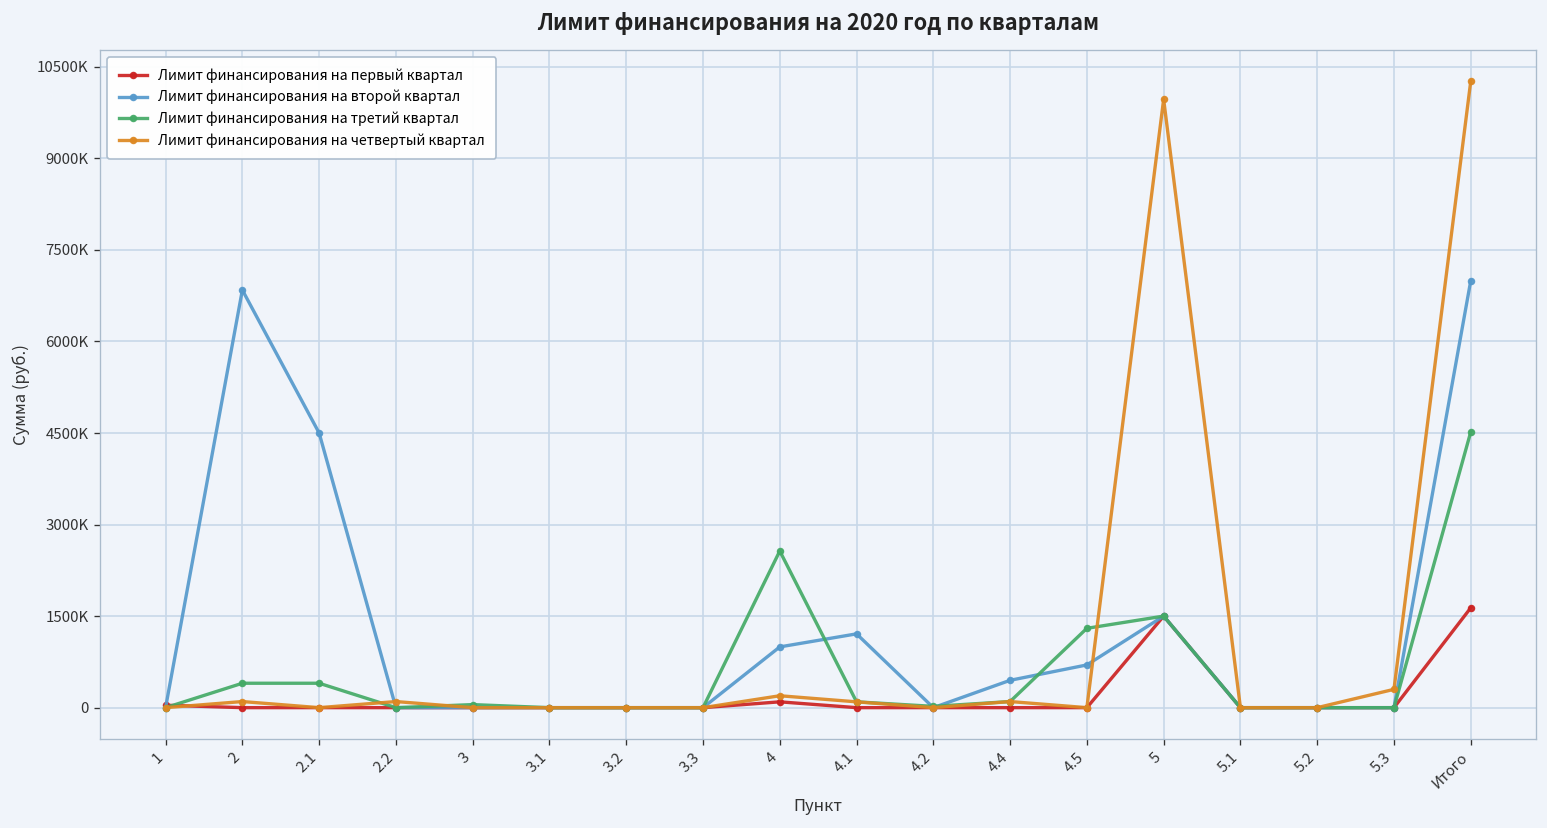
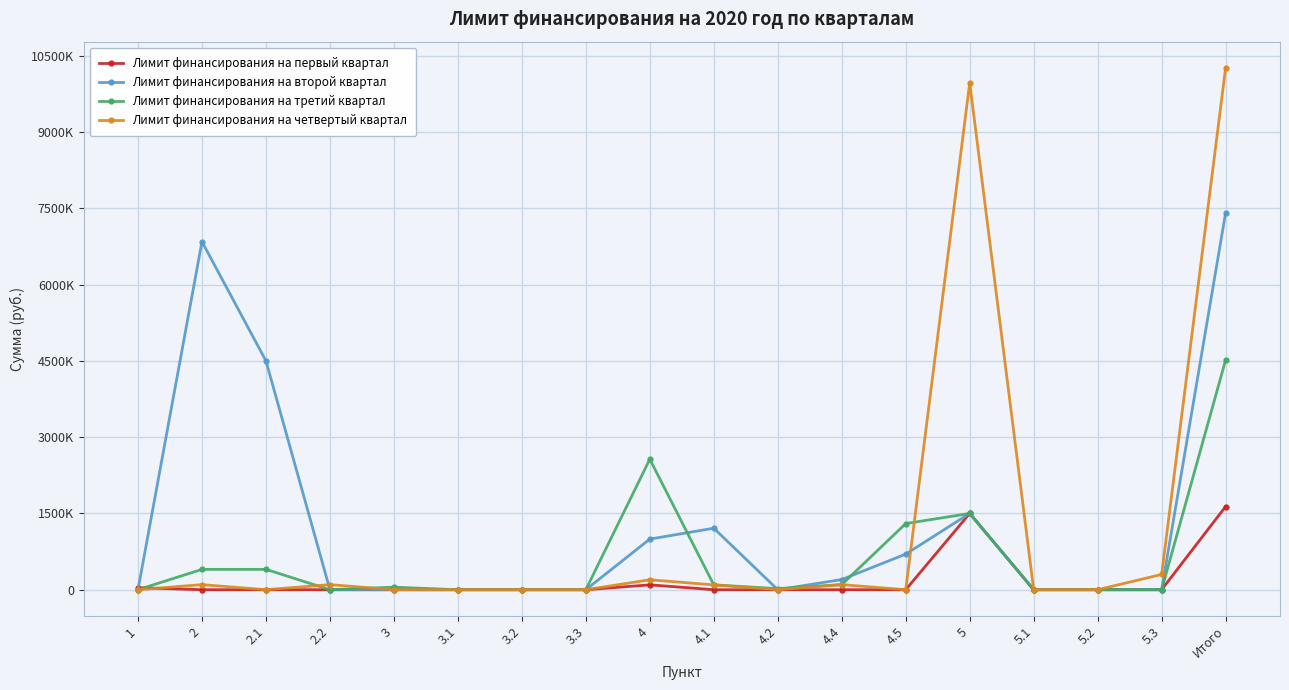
Лимит финансирования на второй квартал, 4.4: 400000 -> 200000
Лимит финансирования на второй квартал, Итого: 7000000 -> 7400000
